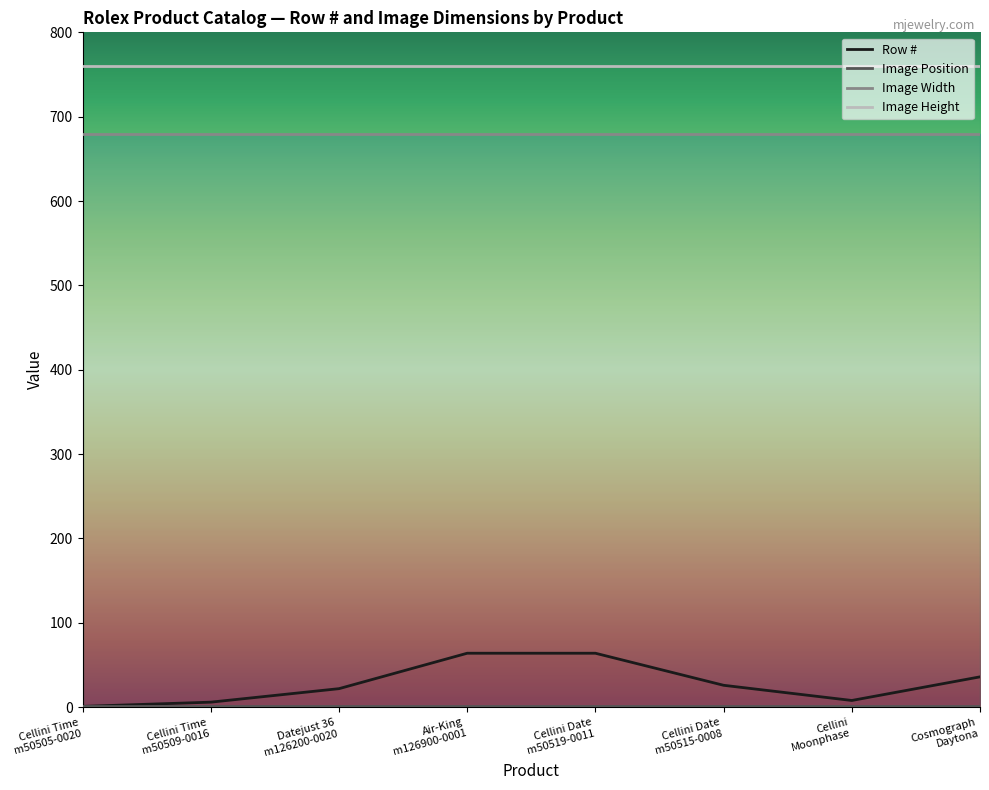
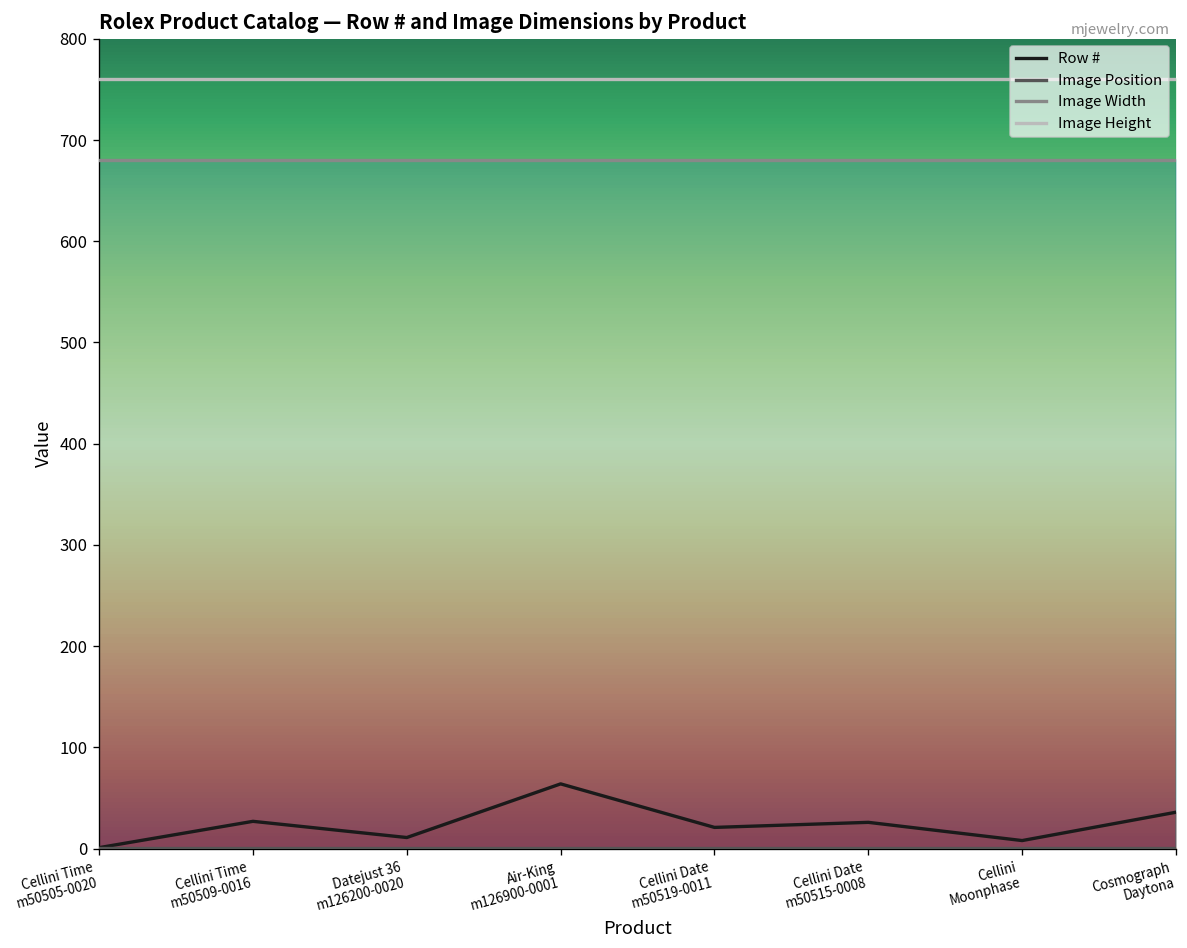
Row #, Cellini Time m50509-0016: 10 -> 30
Row #, Datejust 36 m126200-0020: 20 -> 10
Row #, Cellini Date m50519-0011: 60 -> 20
